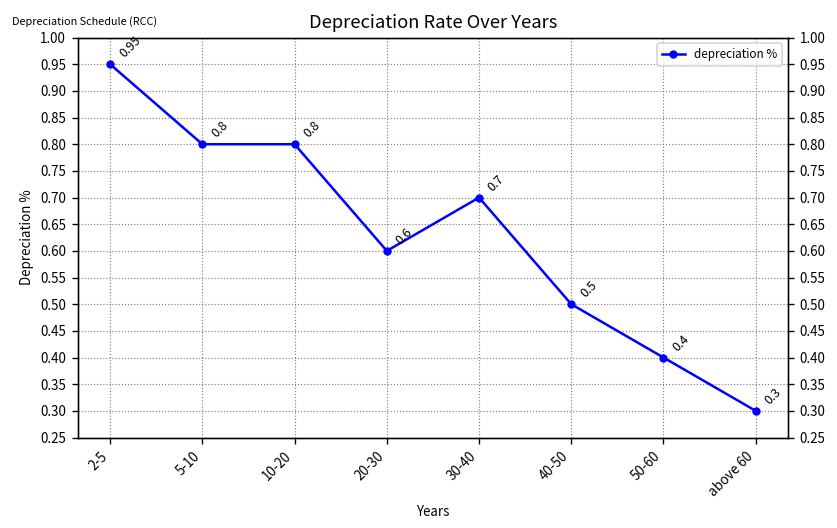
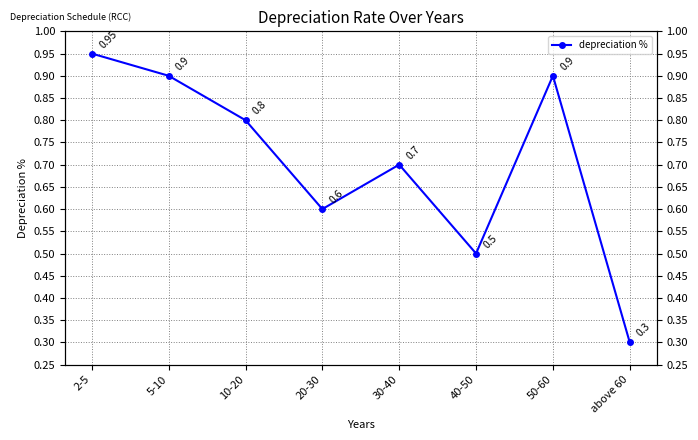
5-10: 0.8 -> 0.9
50-60: 0.4 -> 0.9
